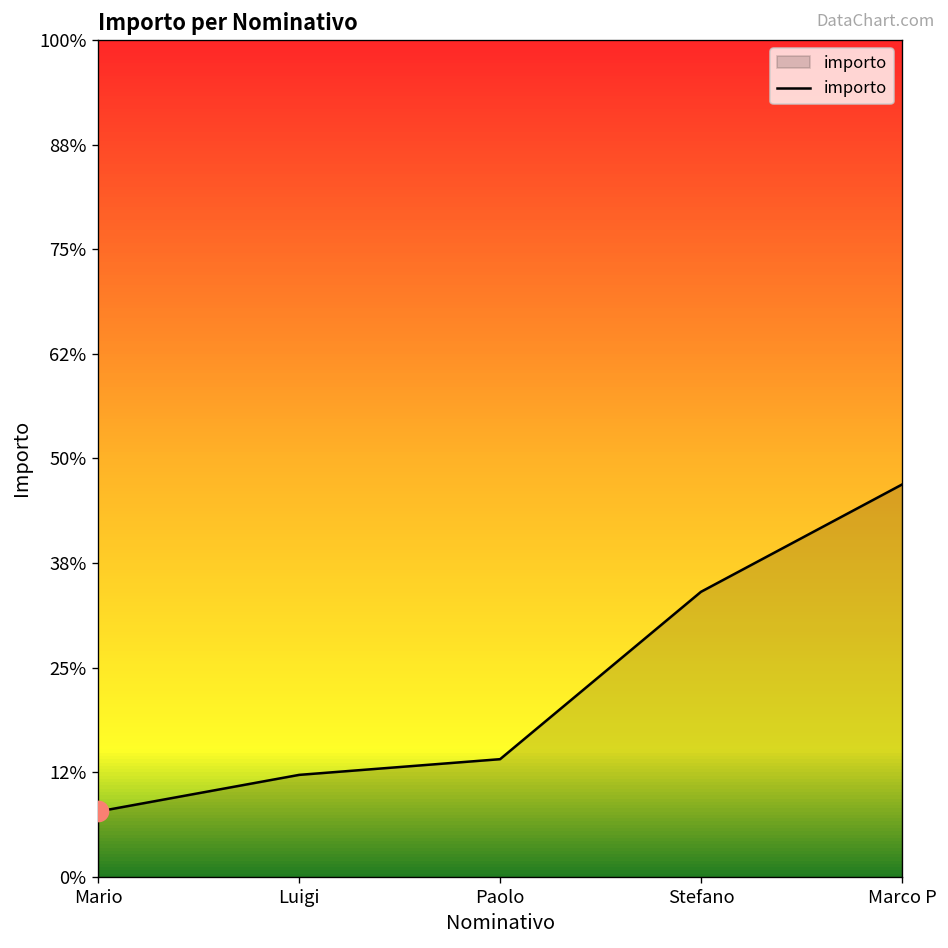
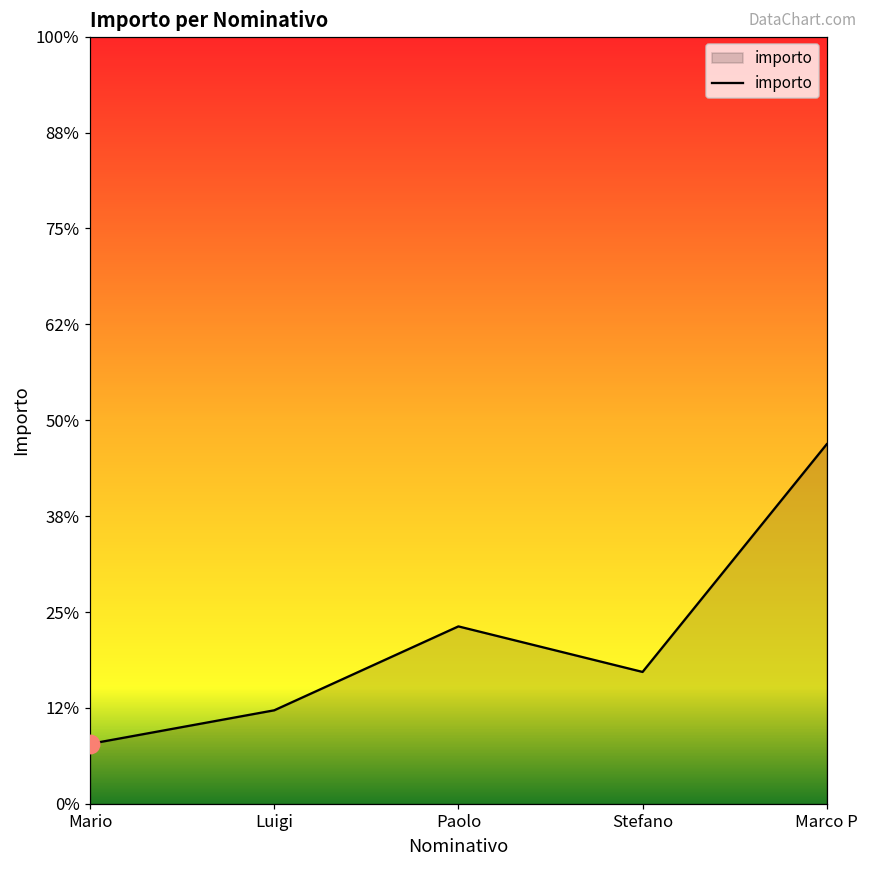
importo, Paolo: 14% -> 23%
importo, Stefano: 34% -> 17%
